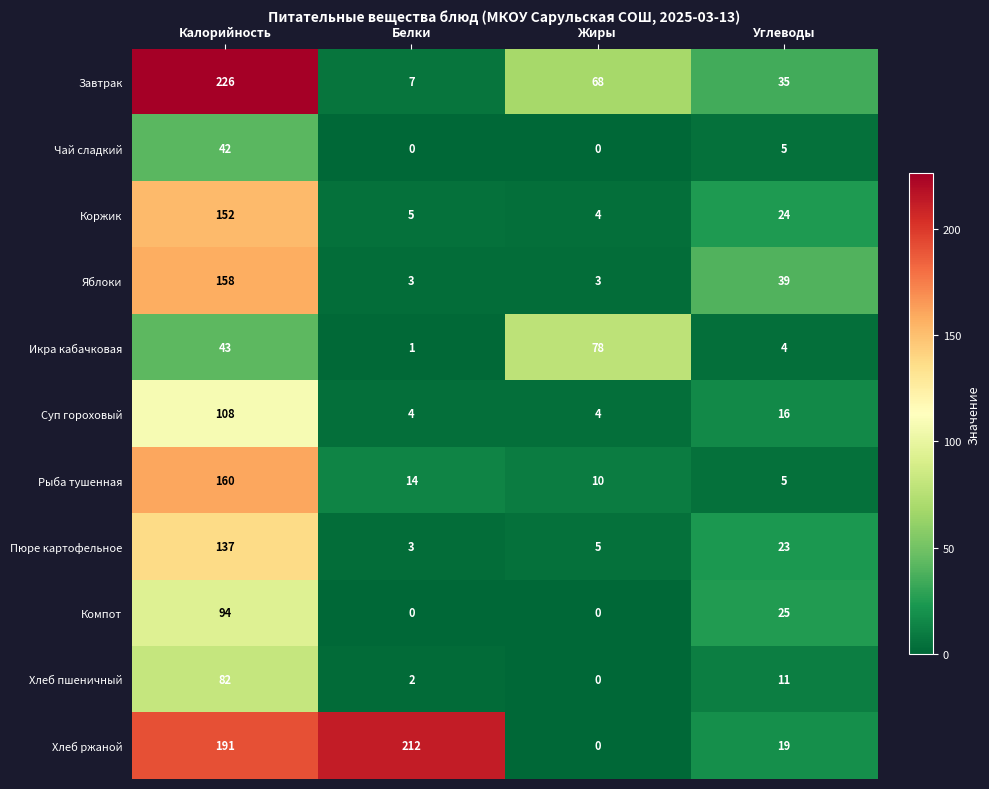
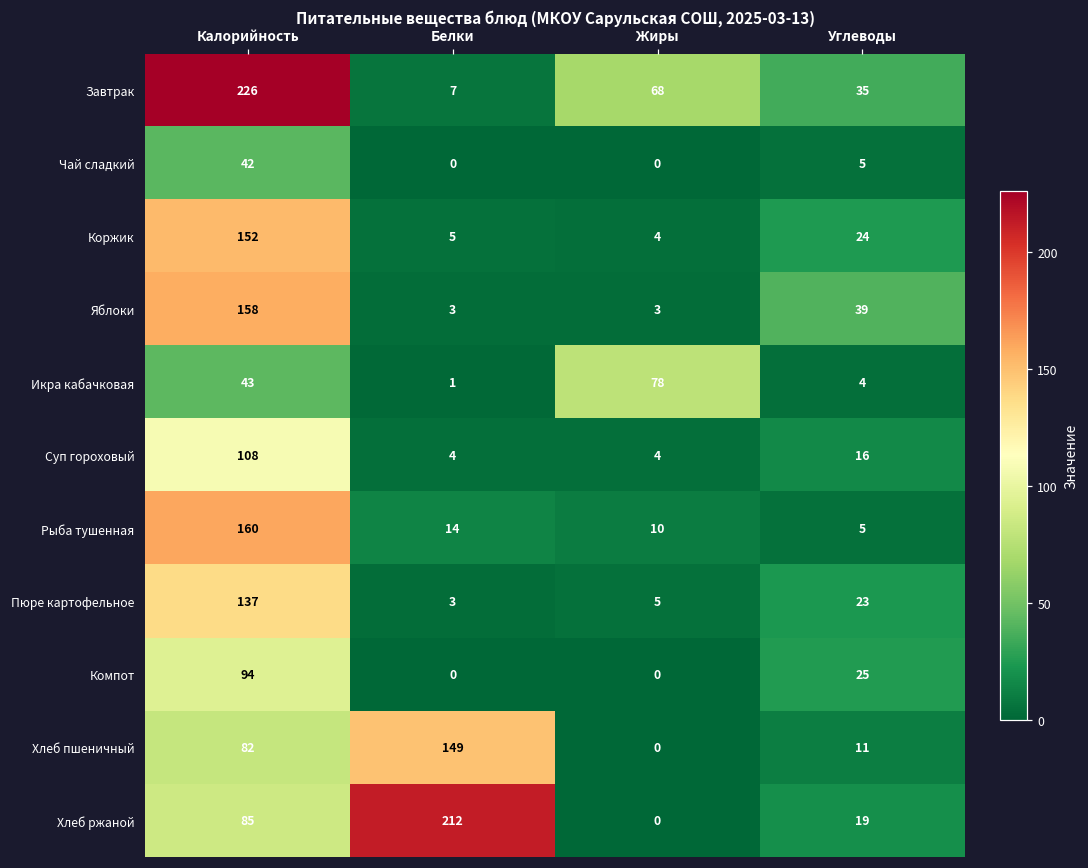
Хлеб пшеничный, Белки: 2 -> 149
Хлеб ржаной, Калорийность: 191 -> 85
